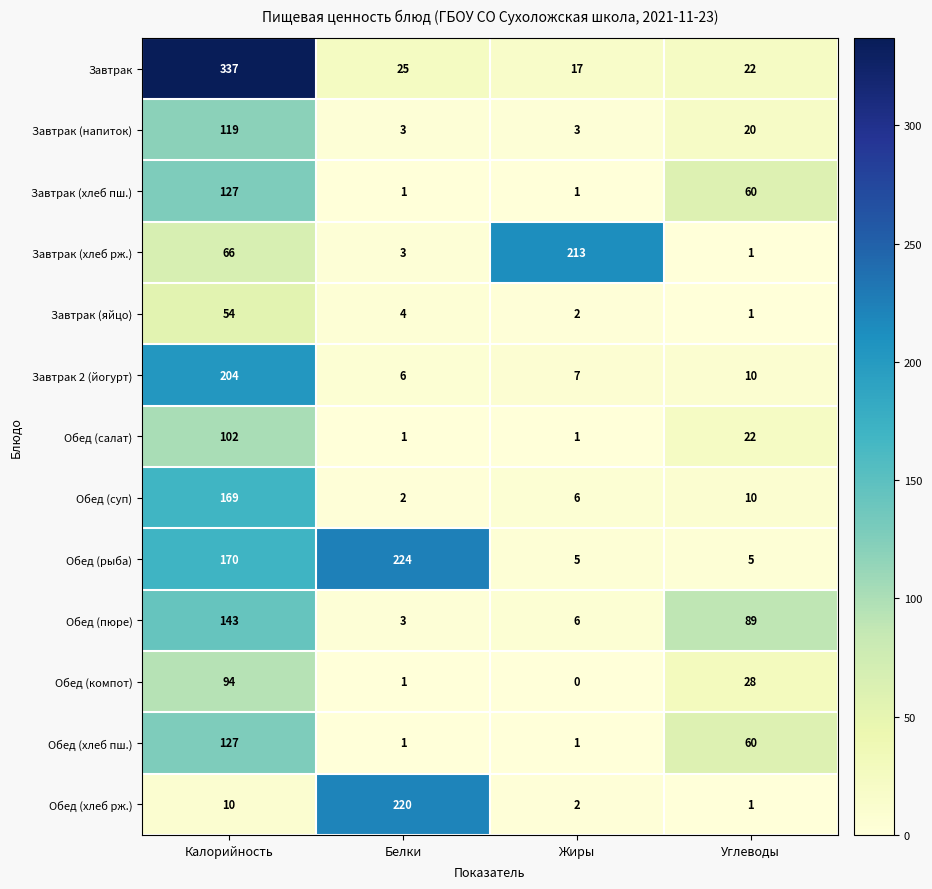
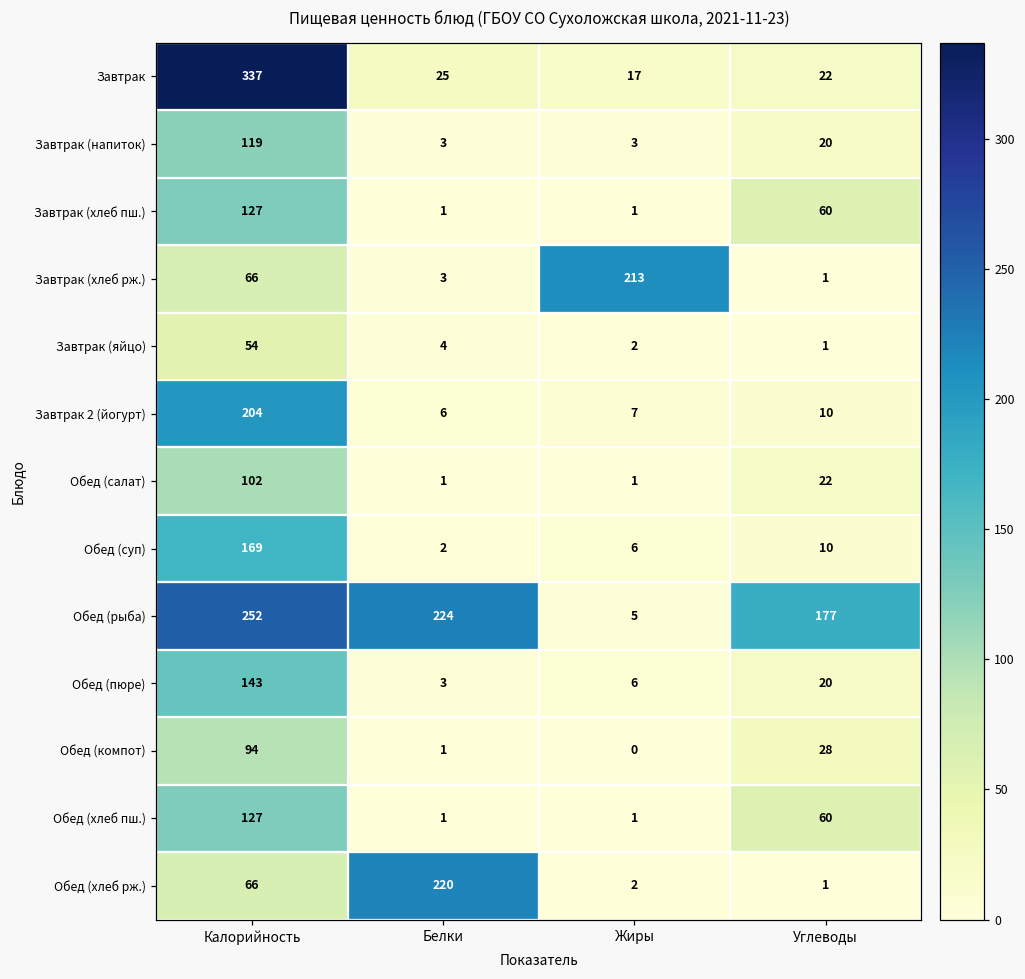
Обед (рыба), Калорийность: 170 -> 252
Обед (рыба), Углеводы: 5 -> 177
Обед (пюре), Углеводы: 89 -> 20
Обед (хлеб рж.), Калорийность: 10 -> 66
